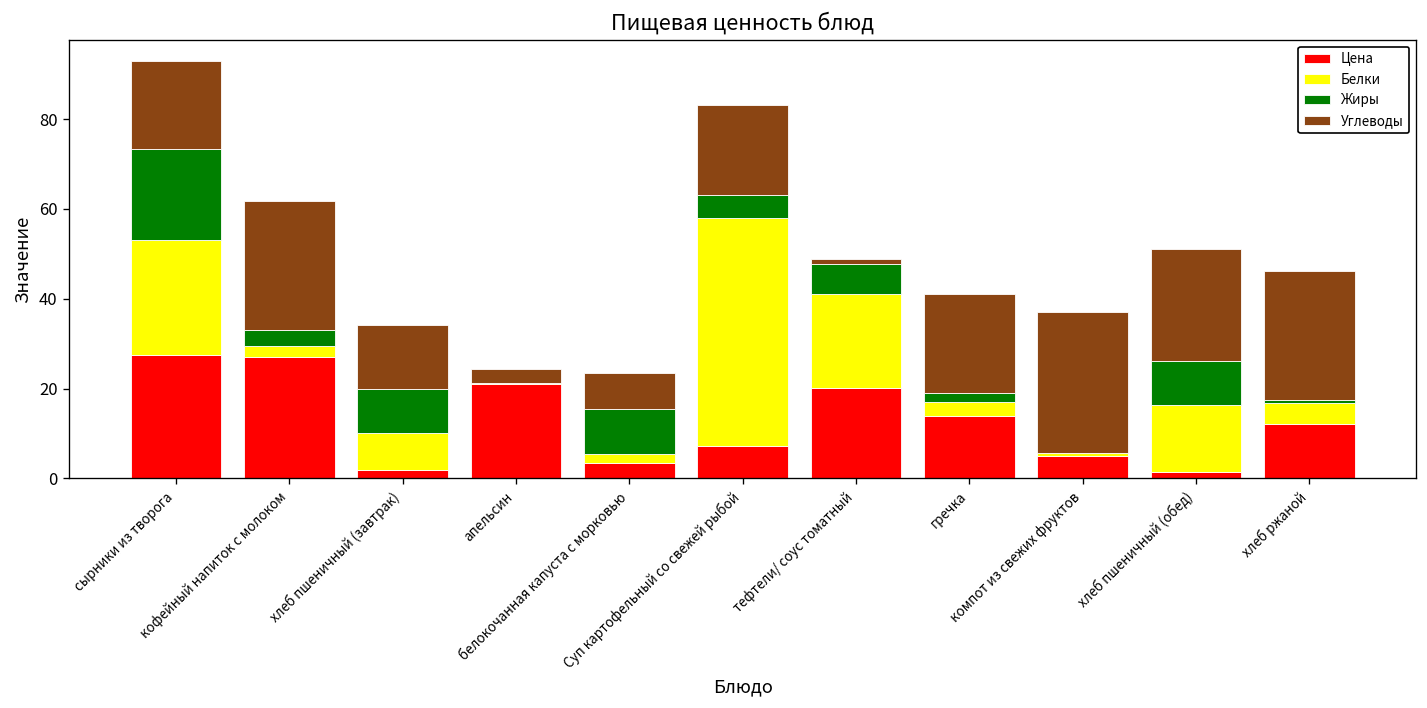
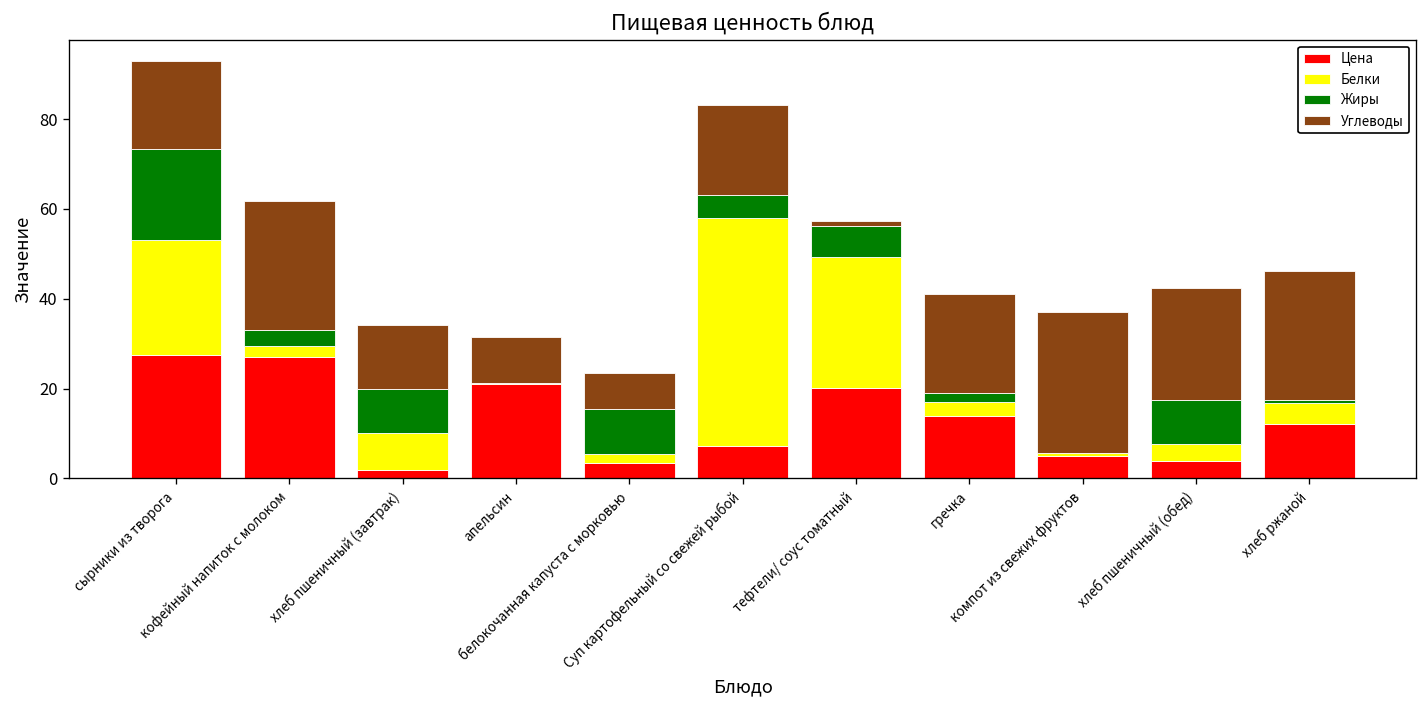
Углеводы, апельсин: 3 -> 10
Белки, тефтели/ соус томатный: 21 -> 29
Цена, хлеб пшеничный (обед): 1 -> 4
Белки, хлеб пшеничный (обед): 15 -> 4
